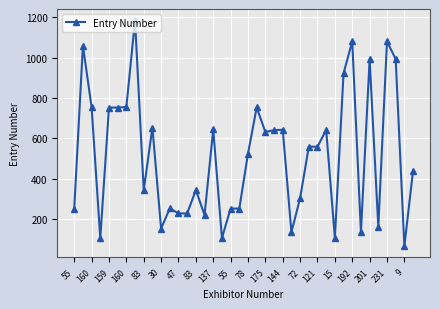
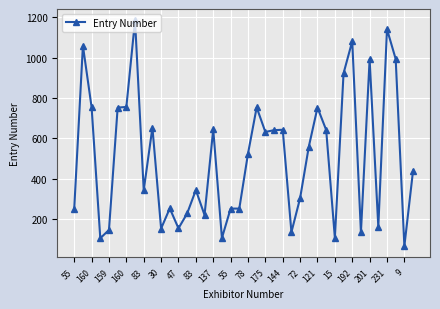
159: 750 -> 150
47: 230 -> 150
121: 560 -> 750
231: 1080 -> 1140
